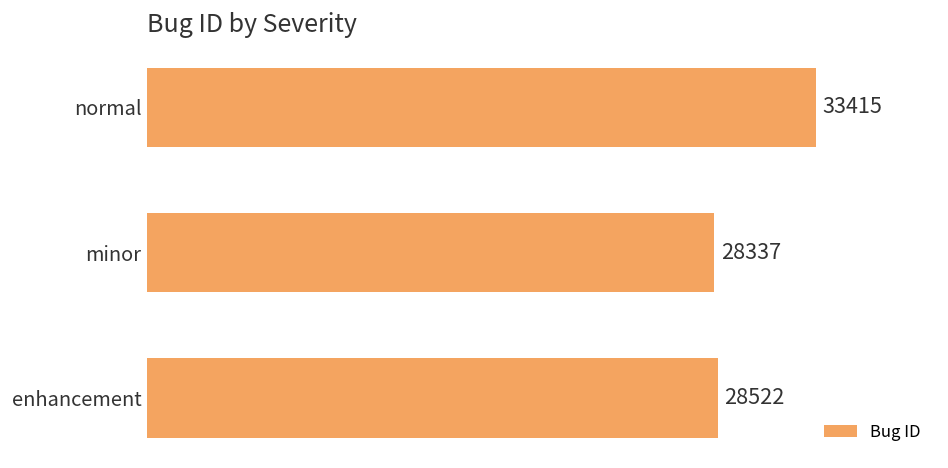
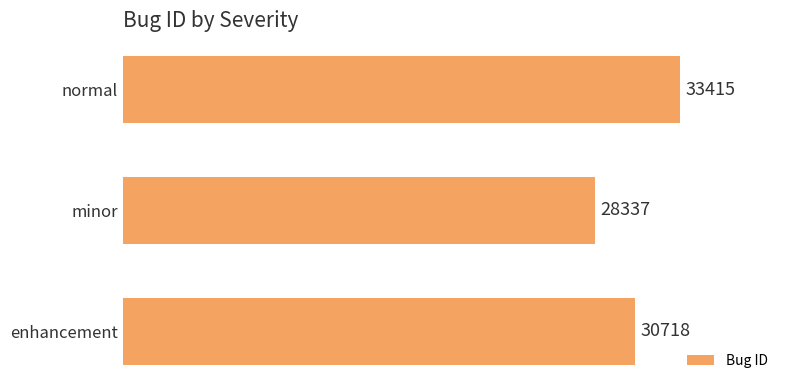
enhancement: 28522 -> 30718
